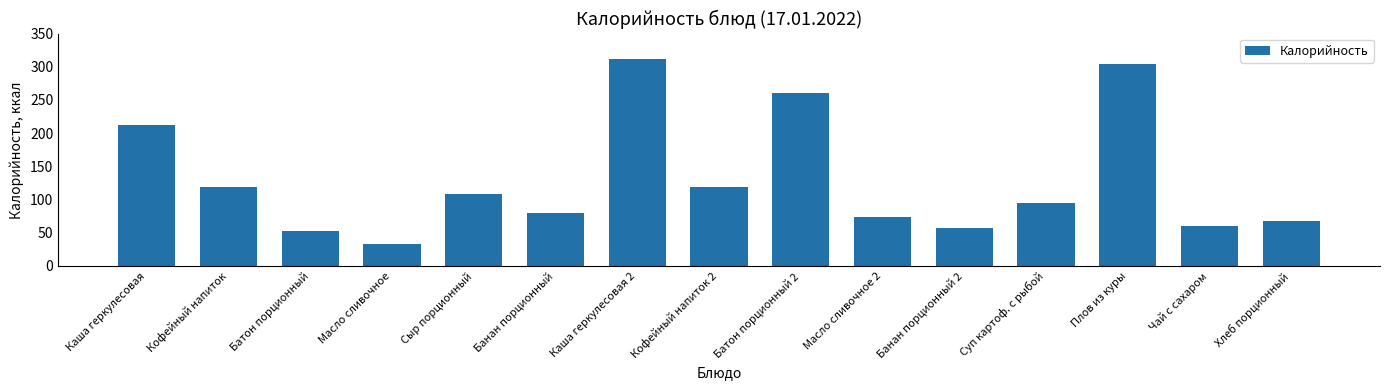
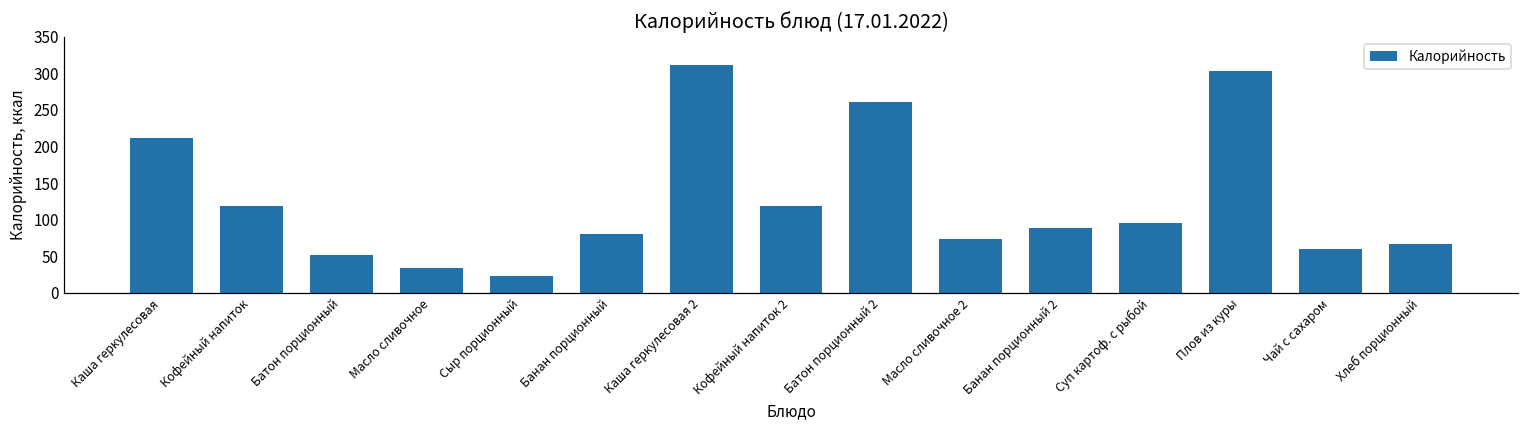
Сыр порционный: 110 -> 20
Банан порционный 2: 60 -> 90
